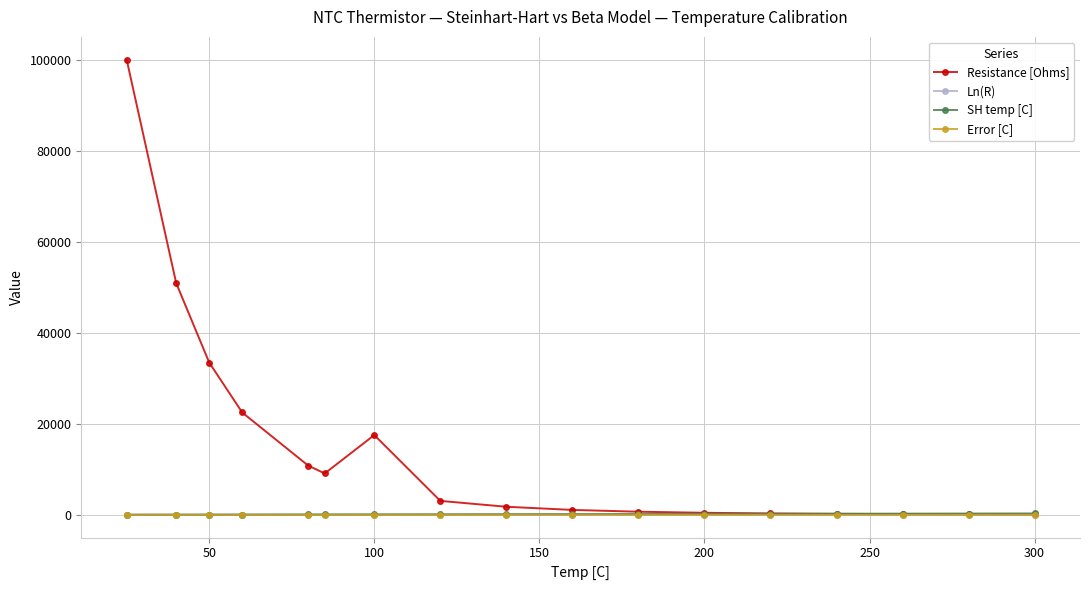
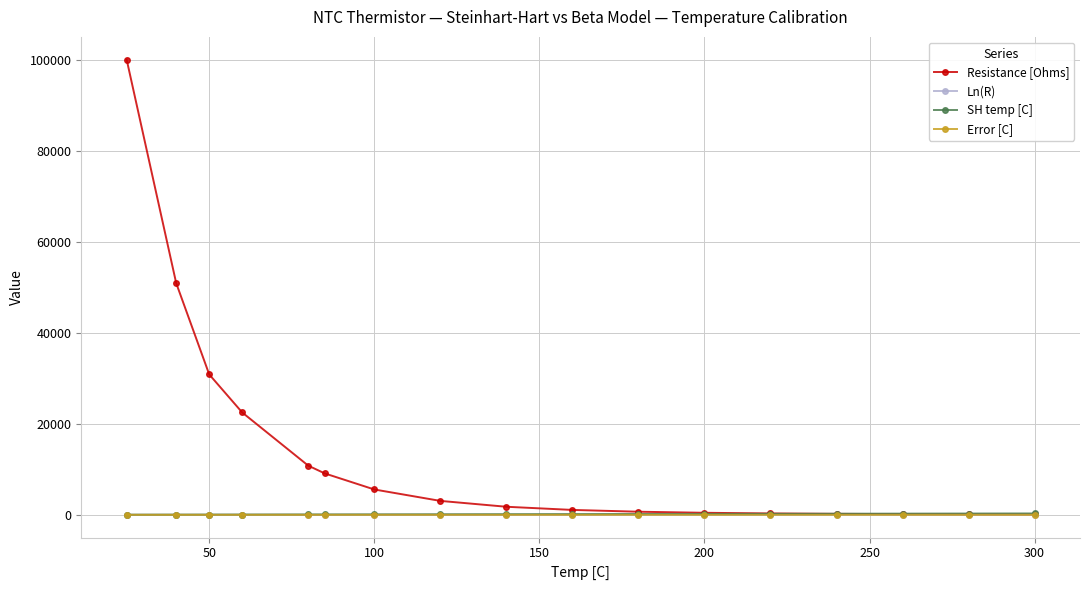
Resistance [Ohms], 50: 33000 -> 31000
Resistance [Ohms], 100: 18000 -> 6000
